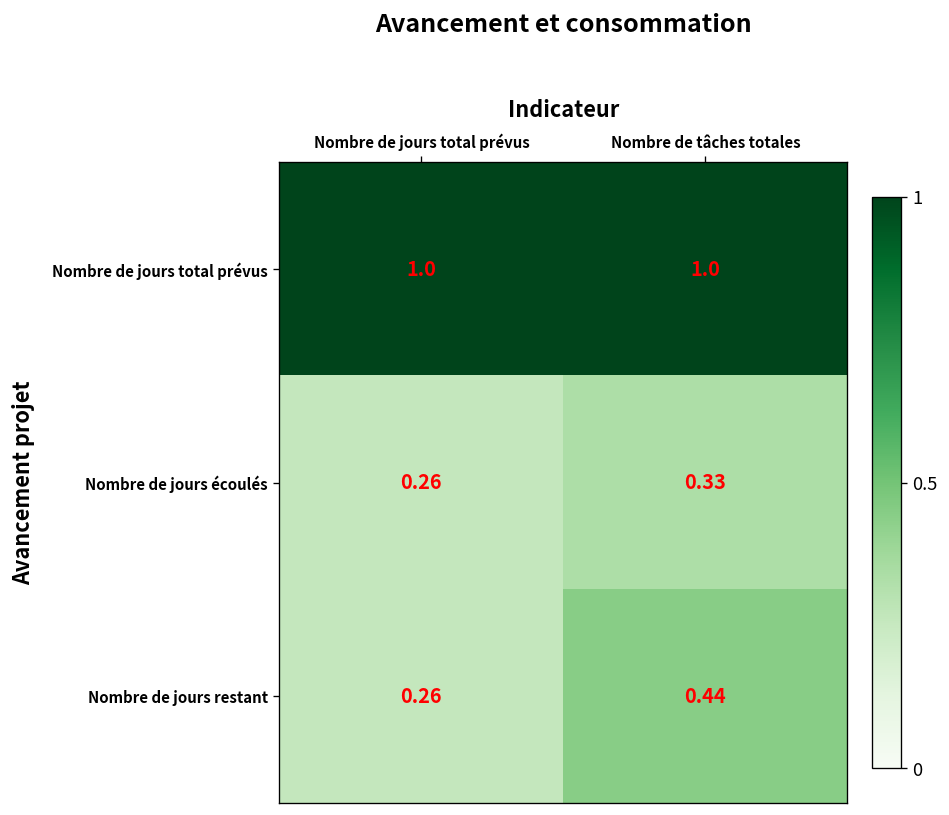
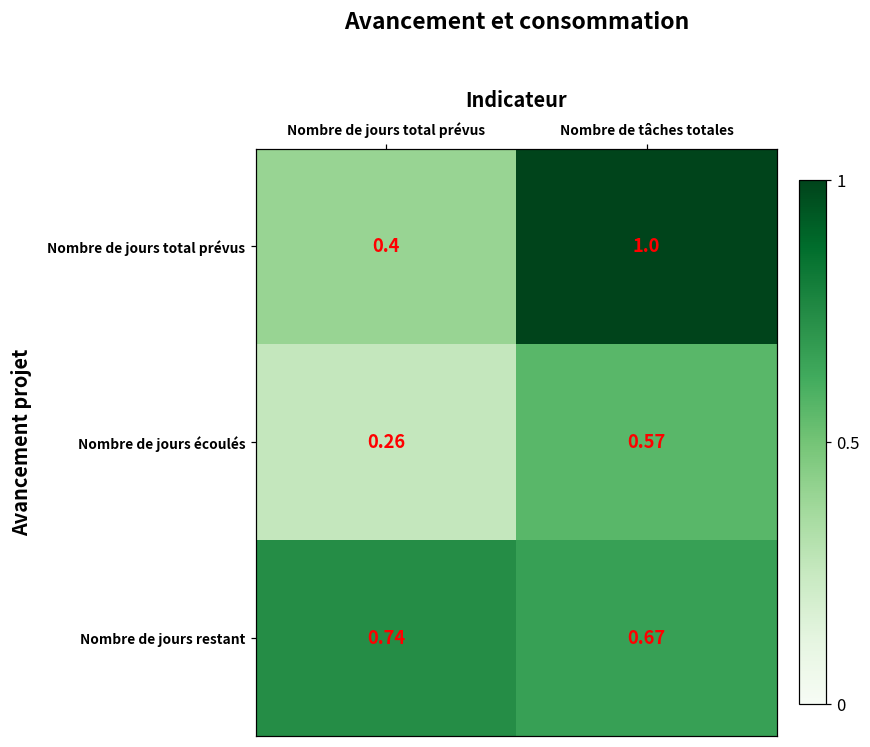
Nombre de jours total prévus, Nombre de jours total prévus: 1.0 -> 0.4
Nombre de jours écoulés, Nombre de tâches totales: 0.33 -> 0.57
Nombre de jours restant, Nombre de jours total prévus: 0.26 -> 0.74
Nombre de jours restant, Nombre de tâches totales: 0.44 -> 0.67
